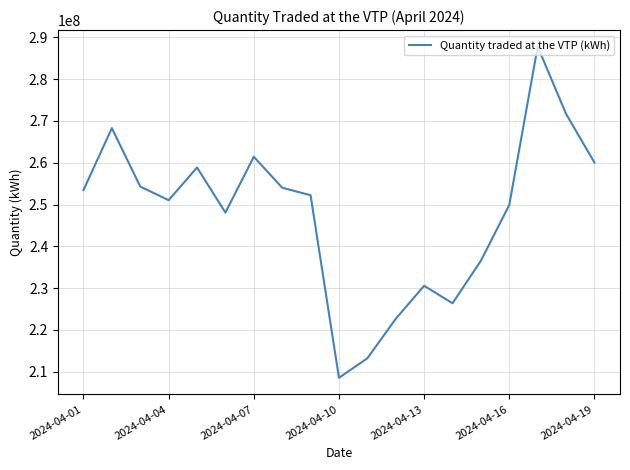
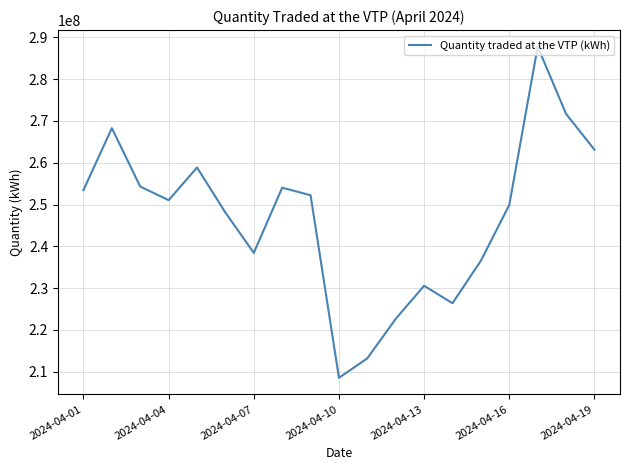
2024-04-07: 261000000 -> 238000000
2024-04-19: 260000000 -> 263000000
